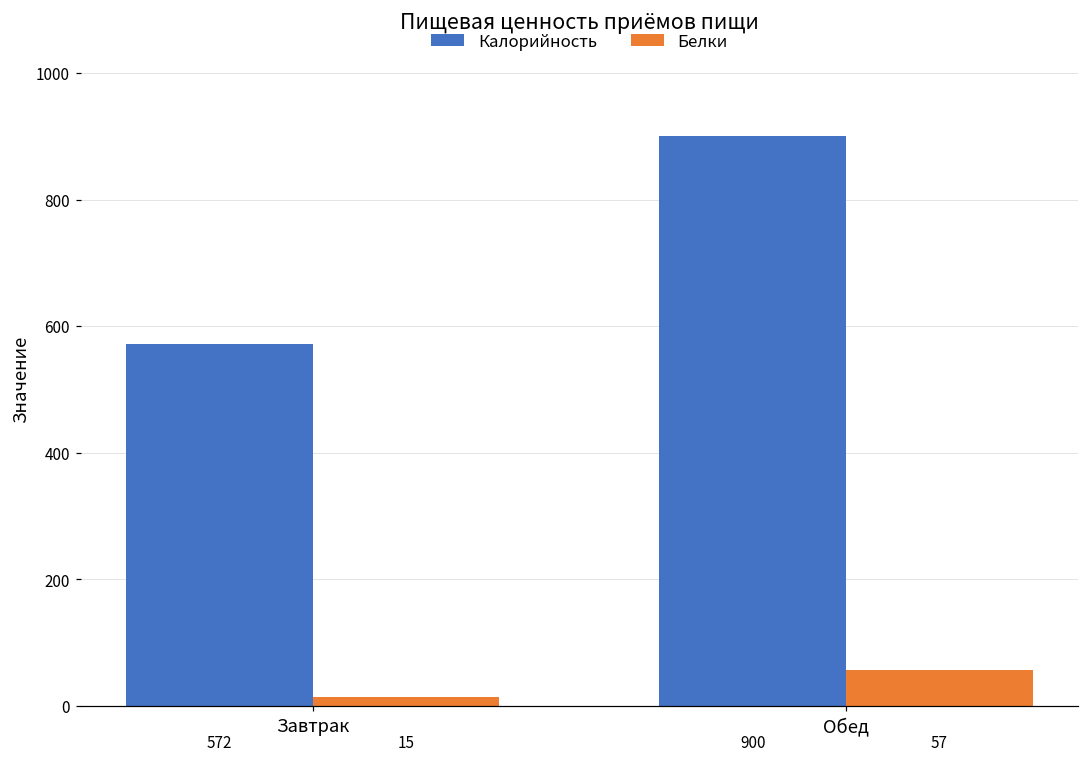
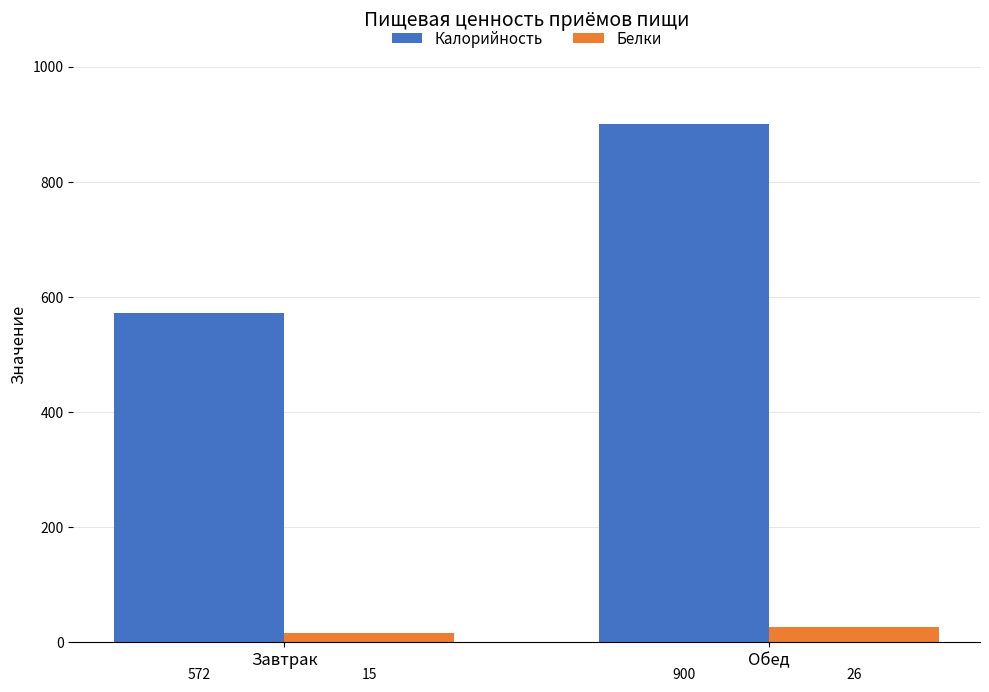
Белки, Обед: 57 -> 26
